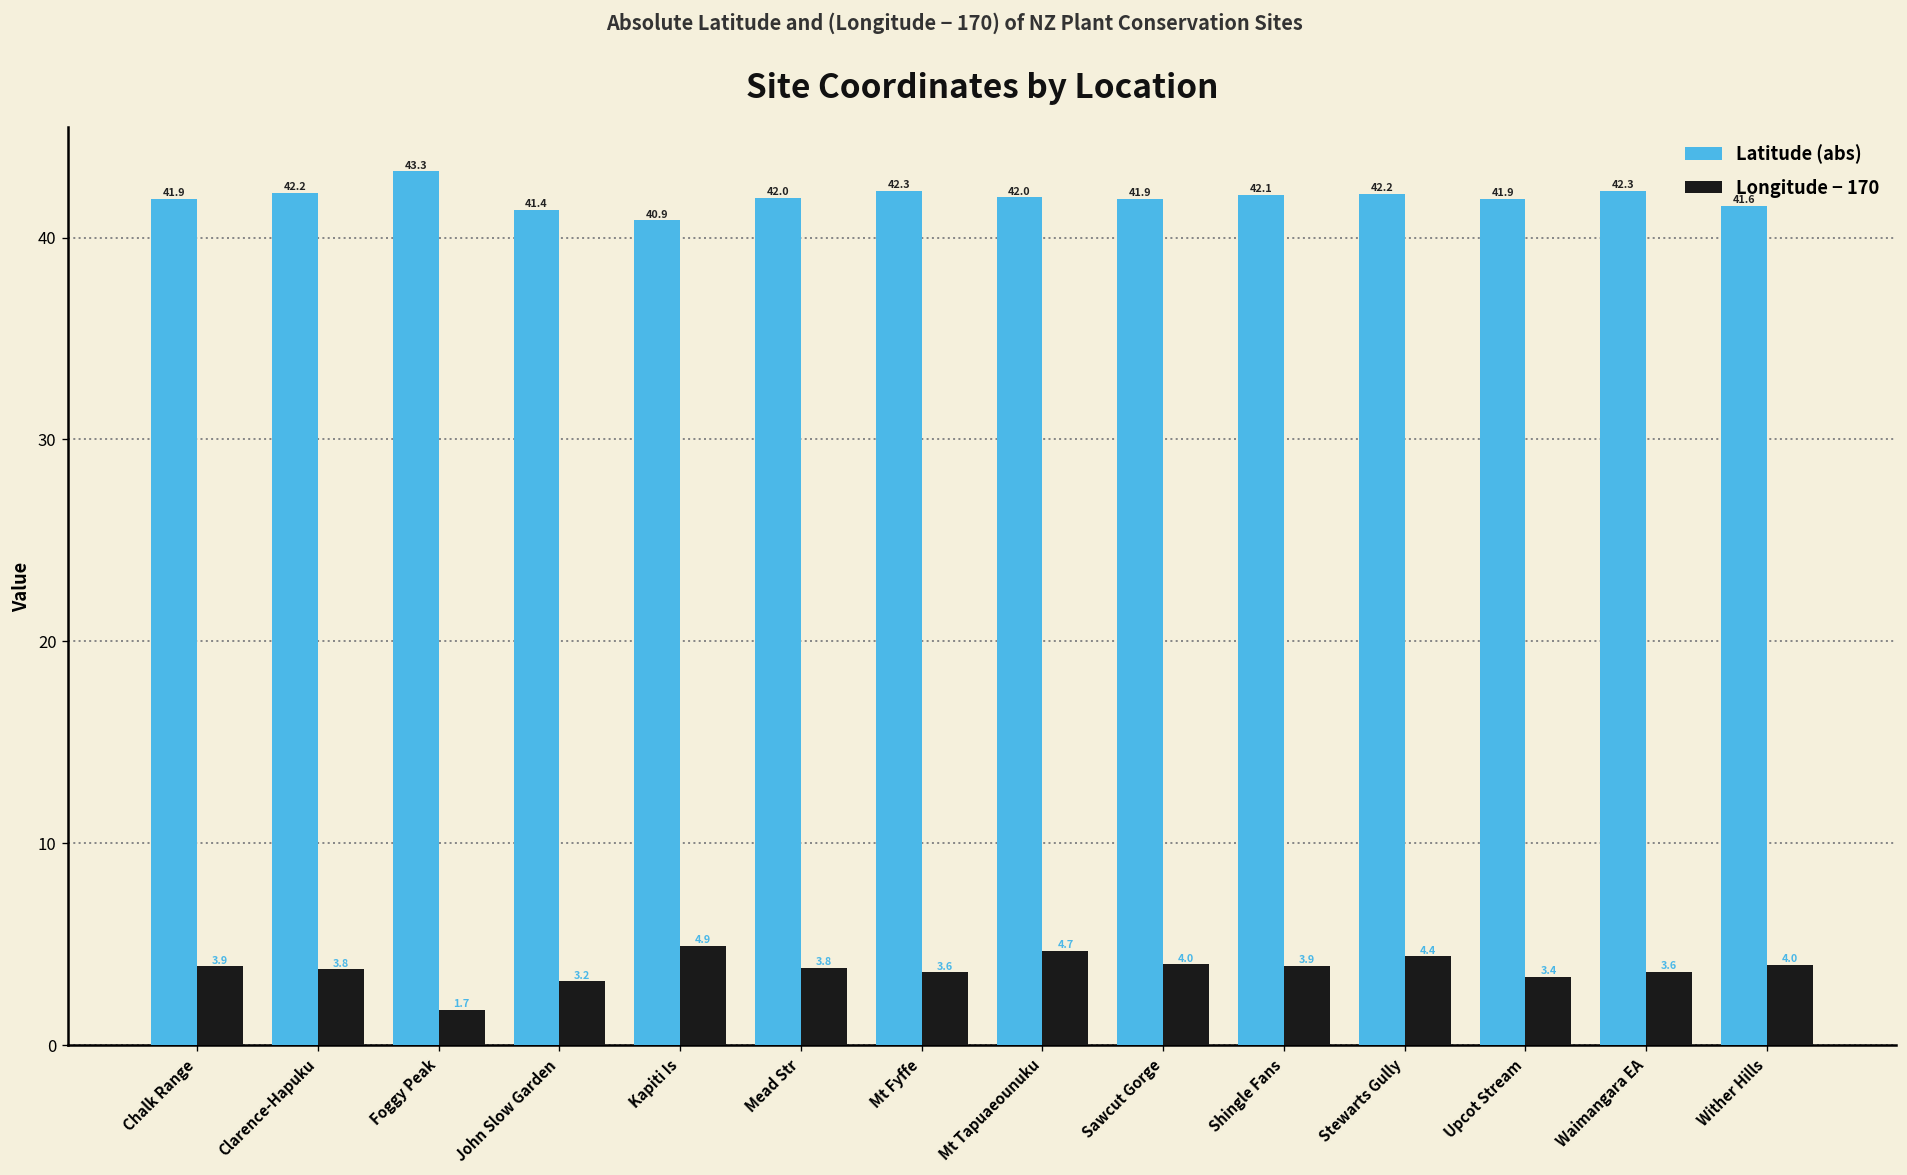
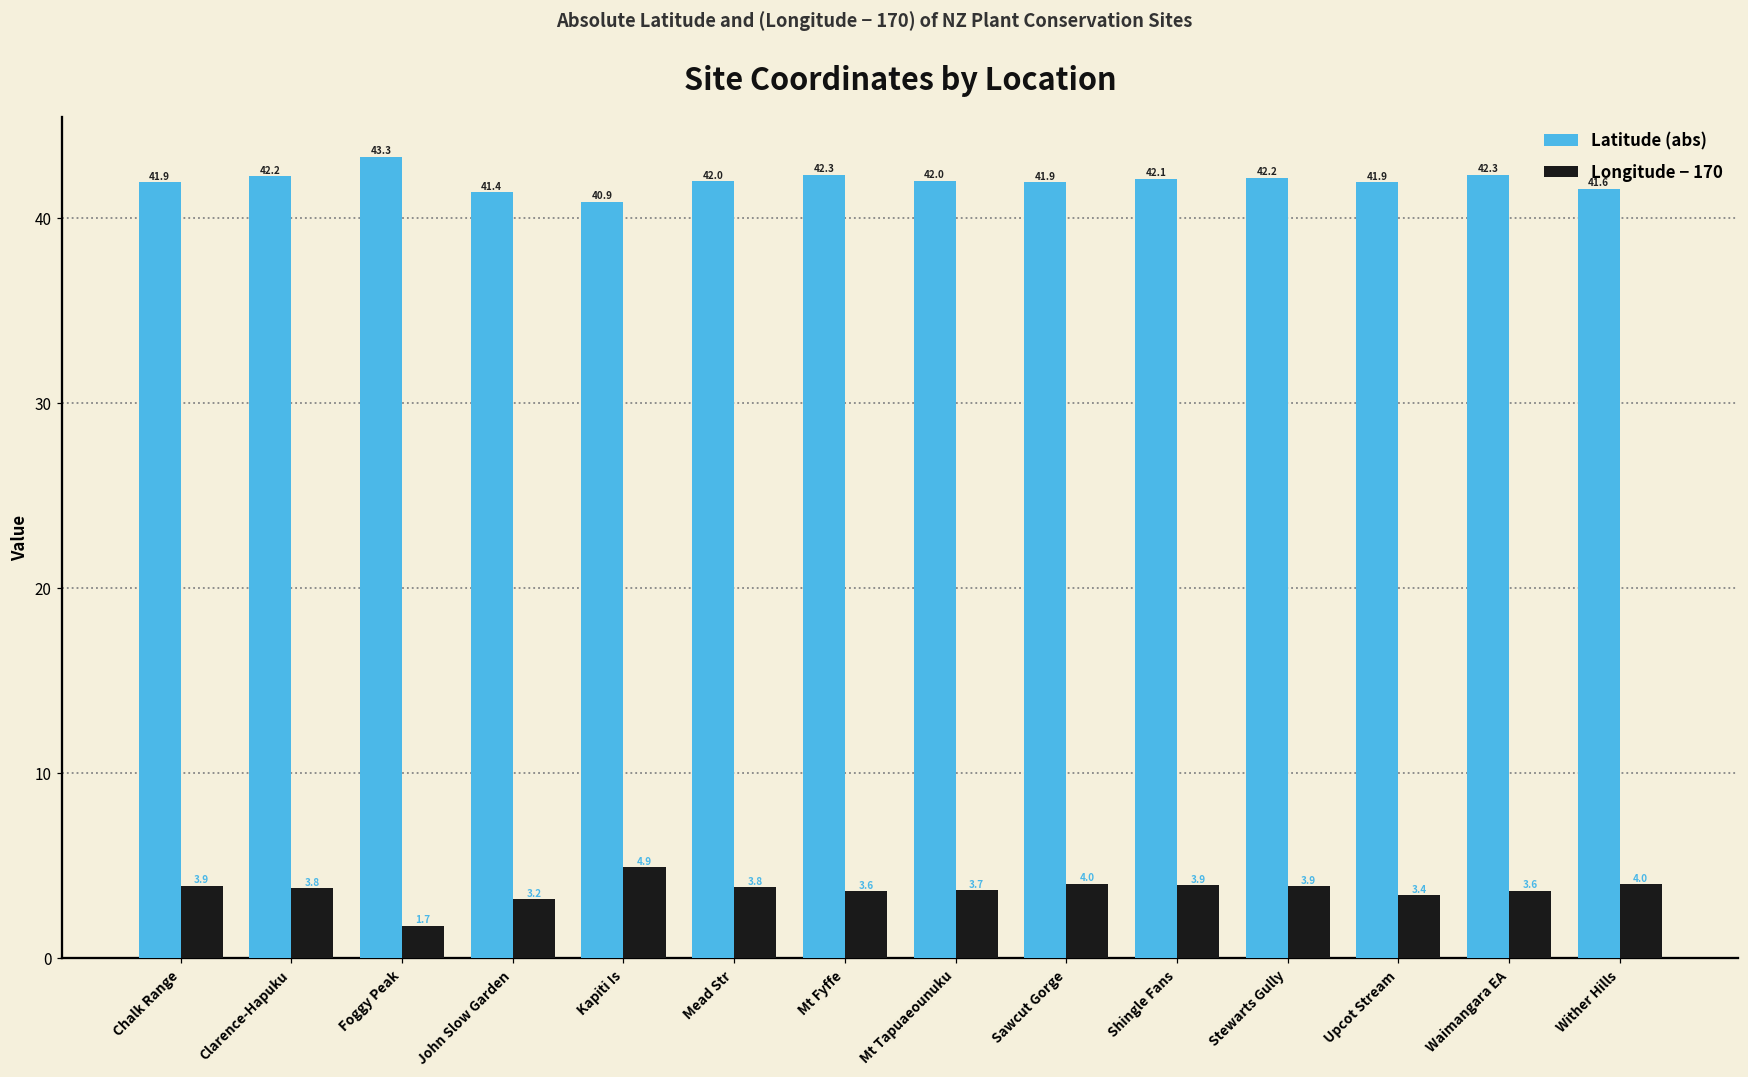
Longitude − 170, Mt Tapuaeounuku: 4.7 -> 3.7
Longitude − 170, Stewarts Gully: 4.4 -> 3.9
